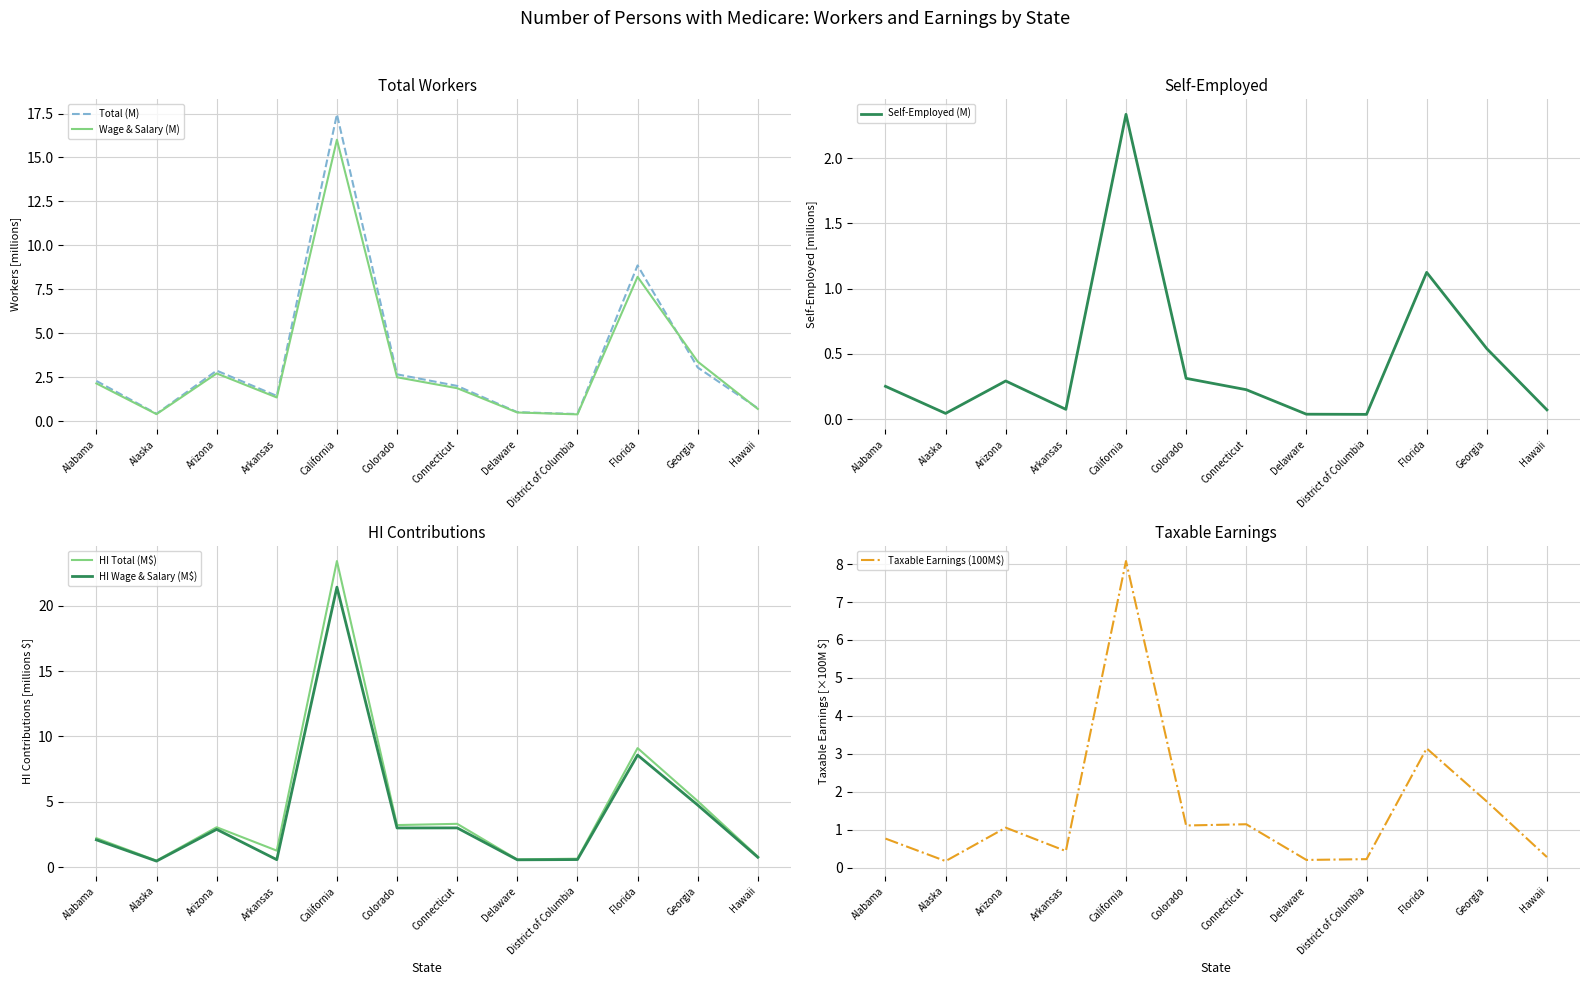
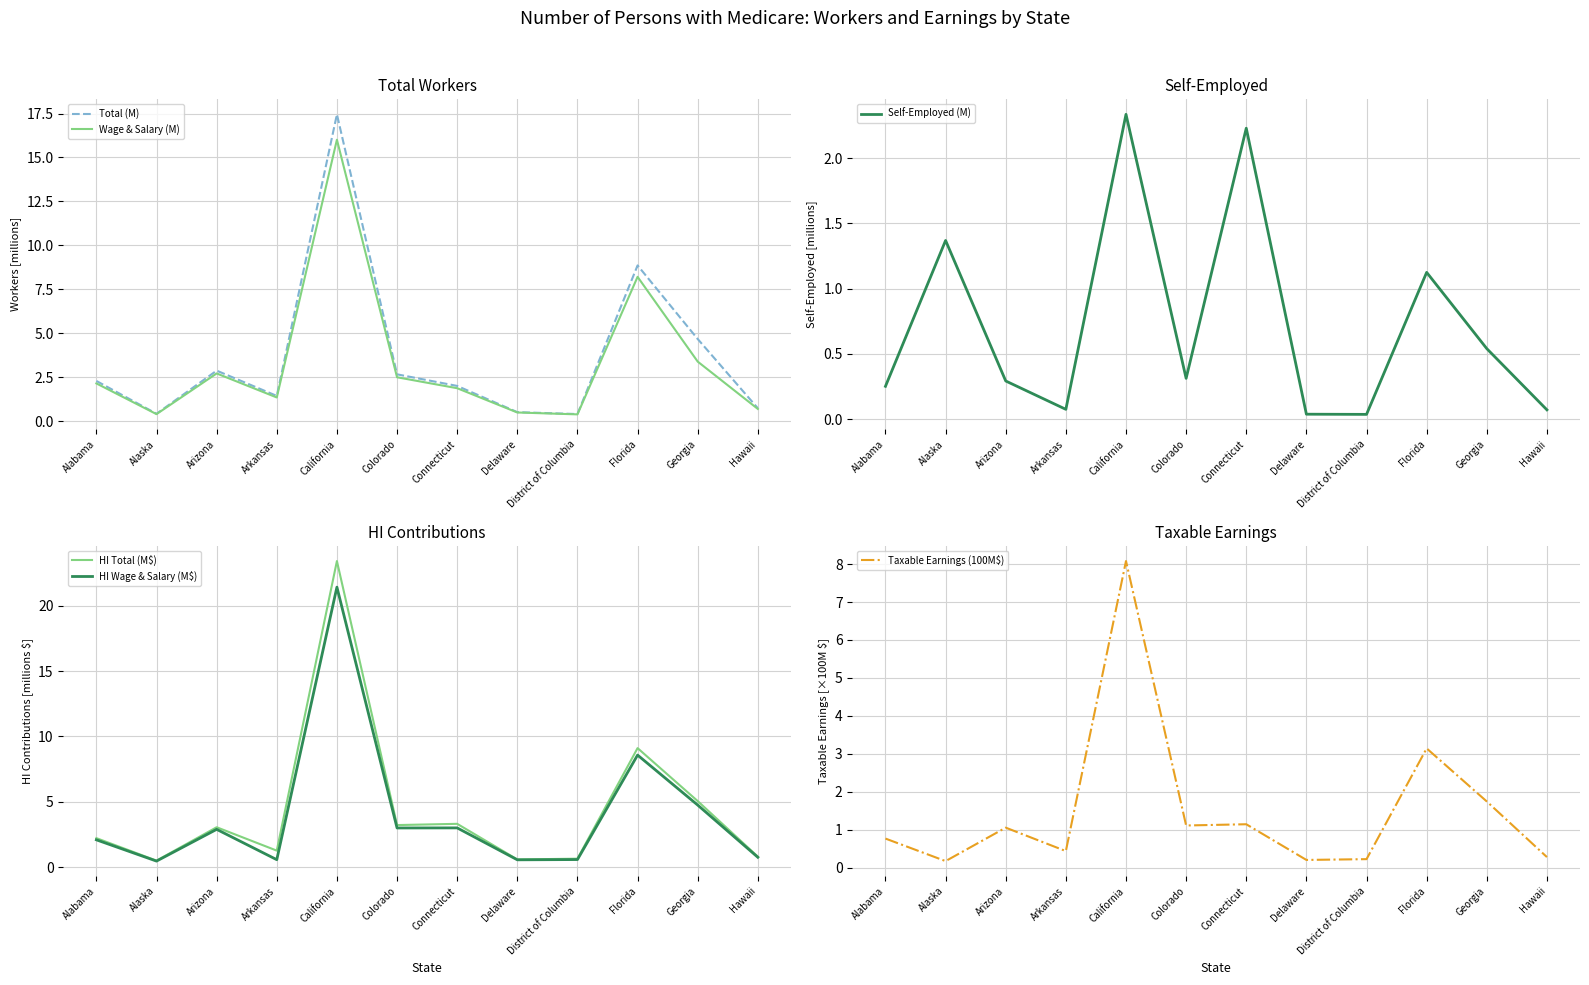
Total Workers, Total (M), Georgia: 3.0 -> 4.7
Self-Employed, Alaska: 0.04 -> 1.37
Self-Employed, Connecticut: 0.22 -> 2.23
